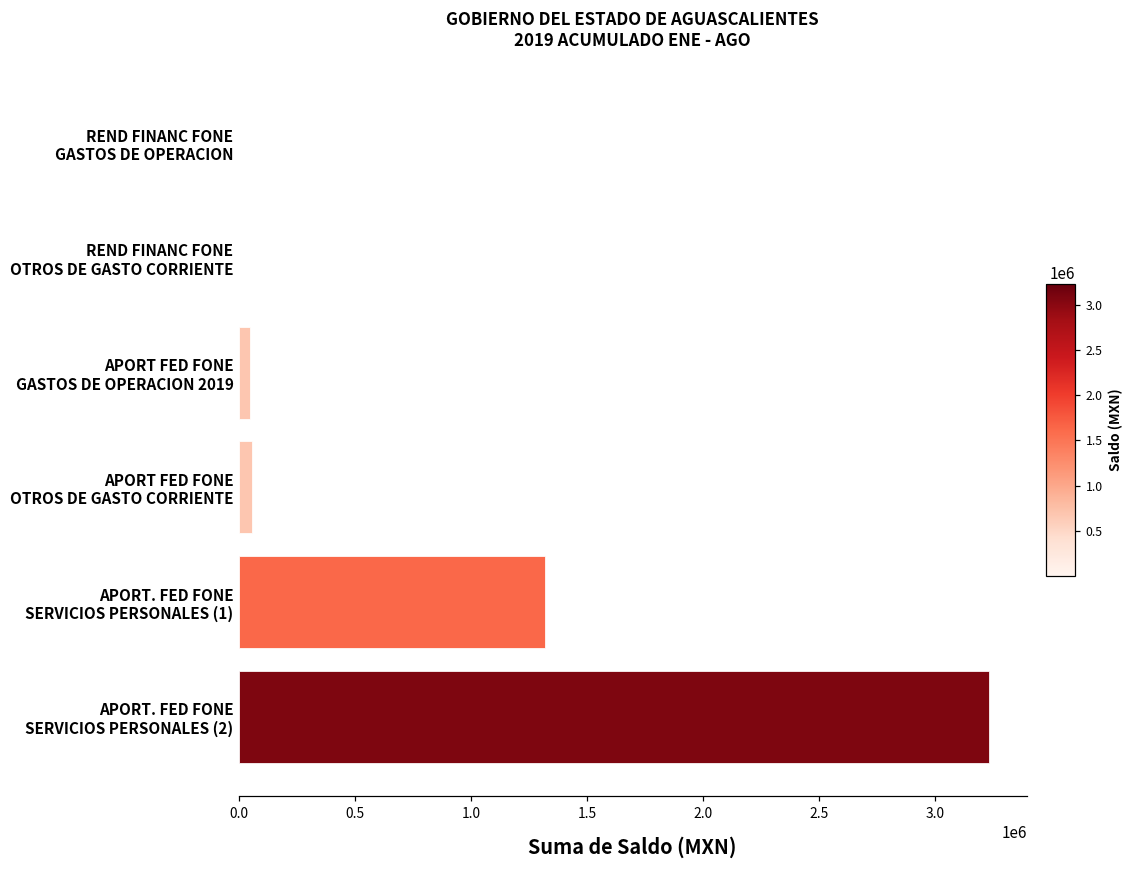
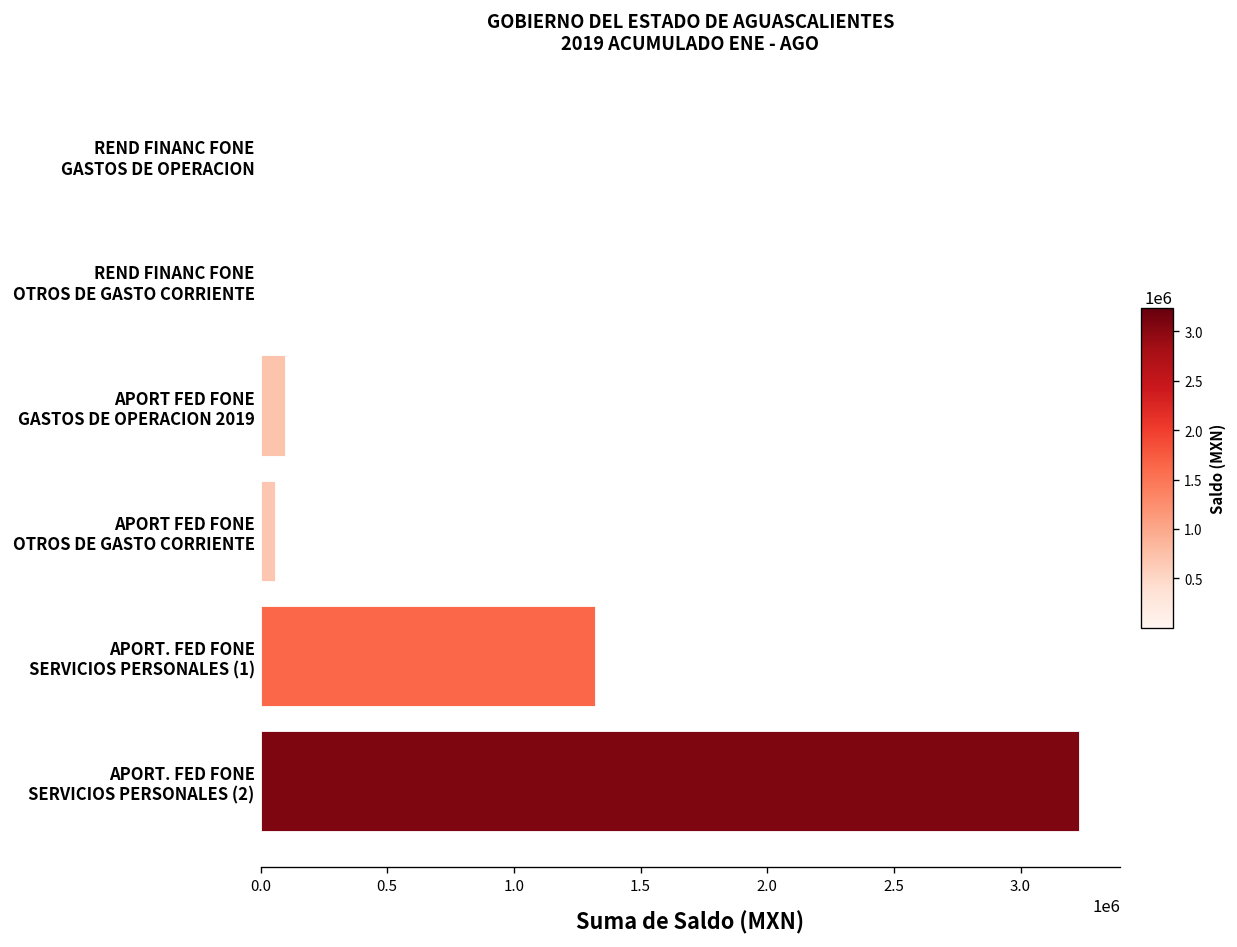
APORT FED FONE GASTOS DE OPERACION 2019: 50000 -> 100000
